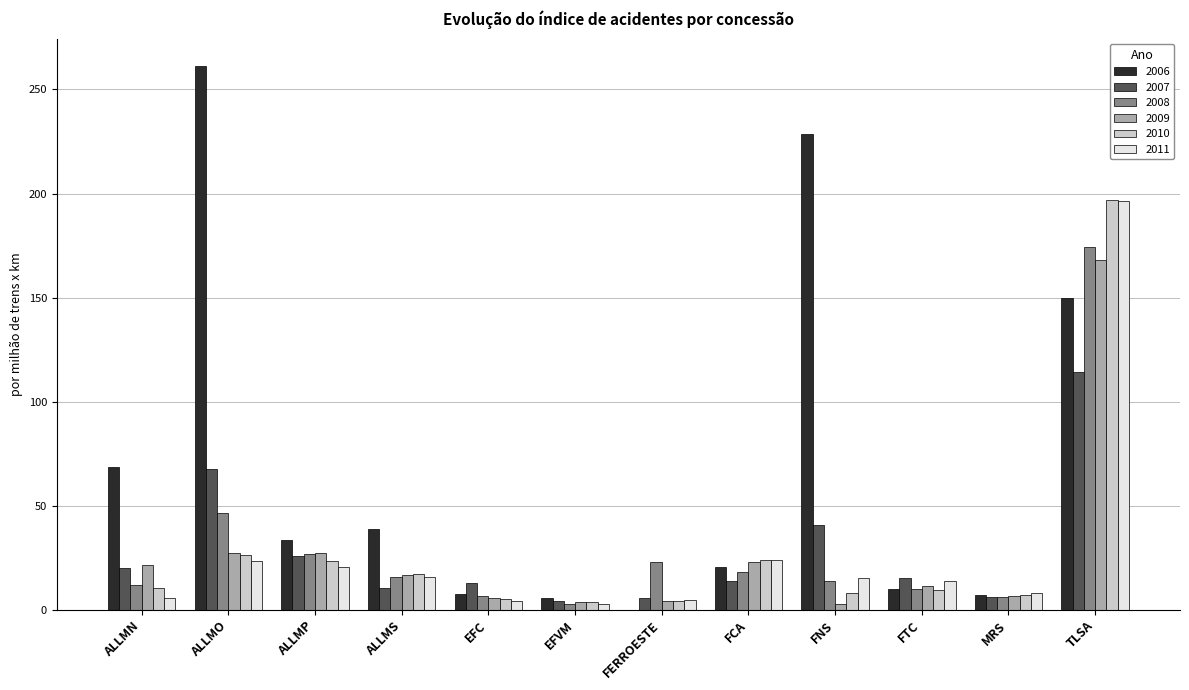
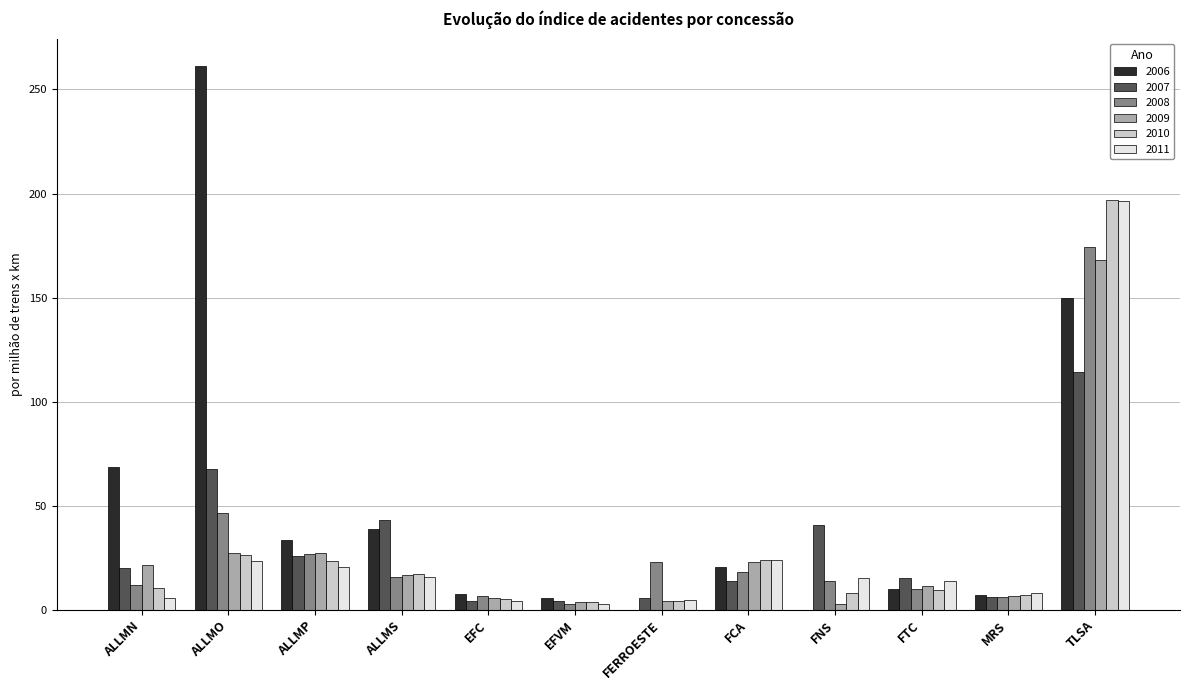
2007, ALLMS: 10 -> 43
2007, EFC: 13 -> 4
2006, FNS: 229 -> 0
